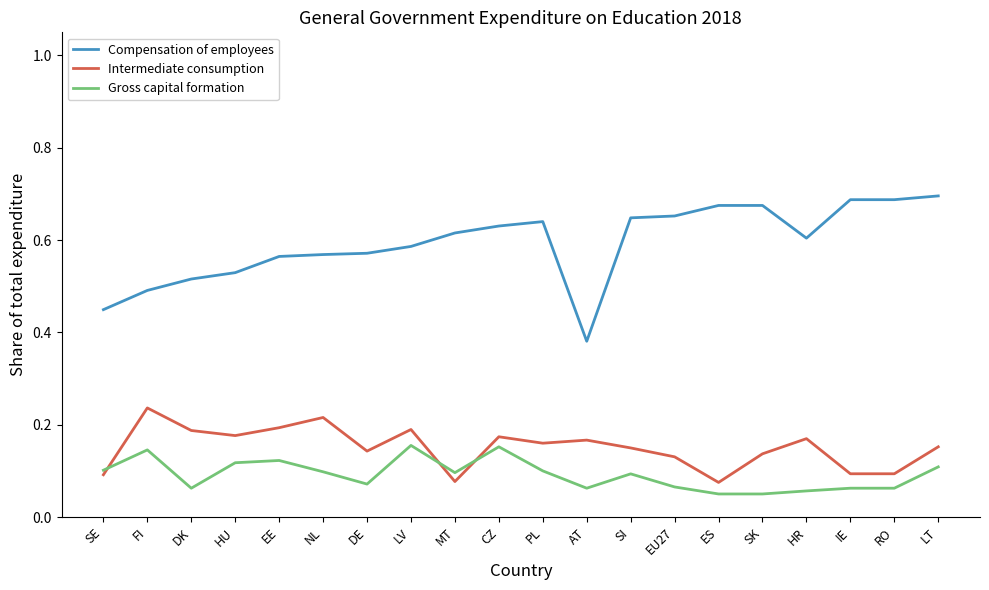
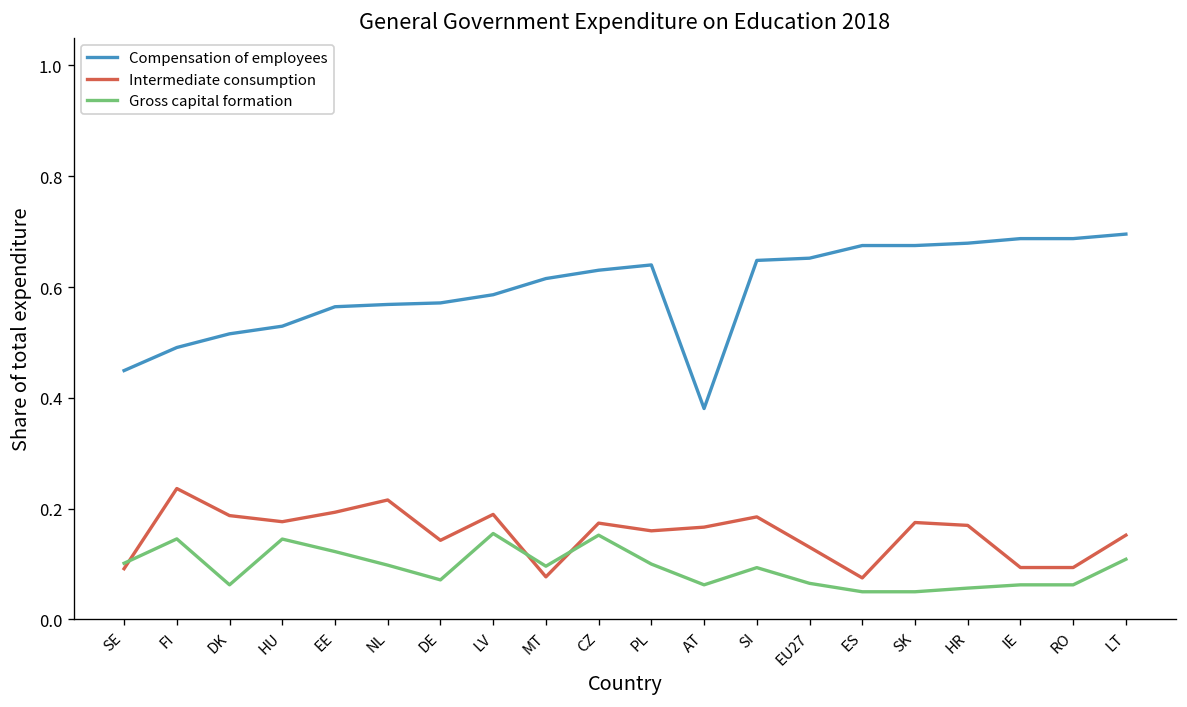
Gross capital formation, HU: 0.12 -> 0.15
Intermediate consumption, SI: 0.15 -> 0.19
Intermediate consumption, SK: 0.14 -> 0.18
Compensation of employees, HR: 0.60 -> 0.68
